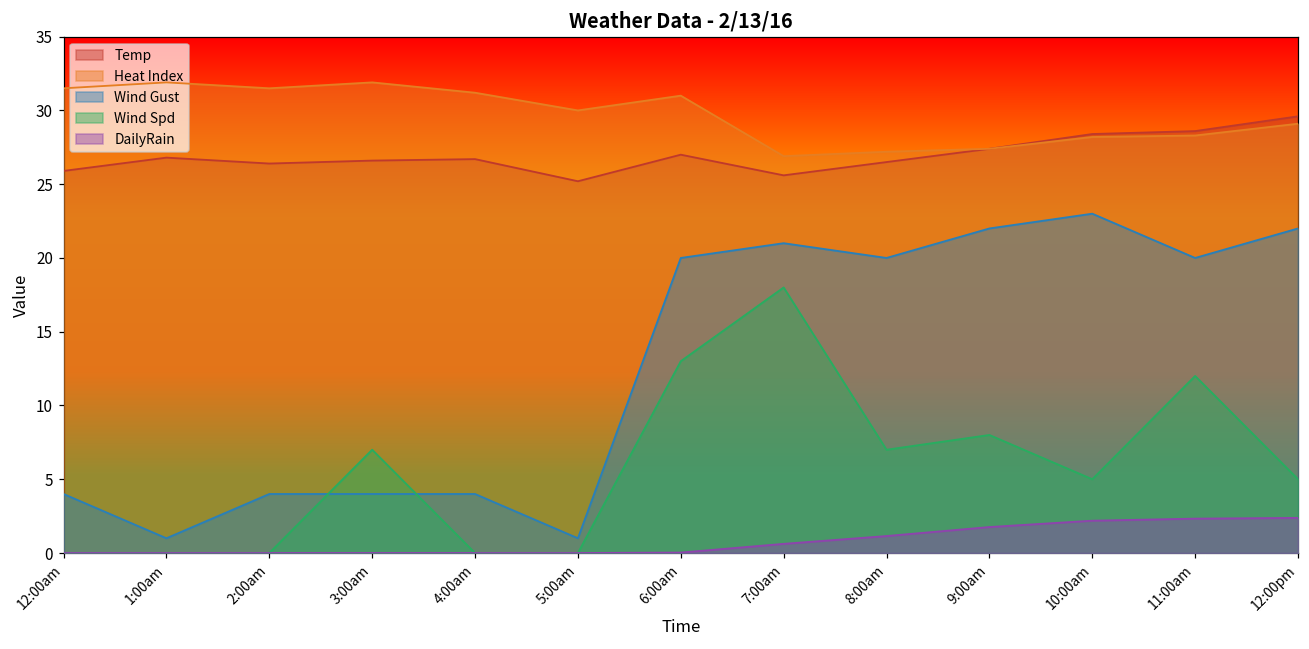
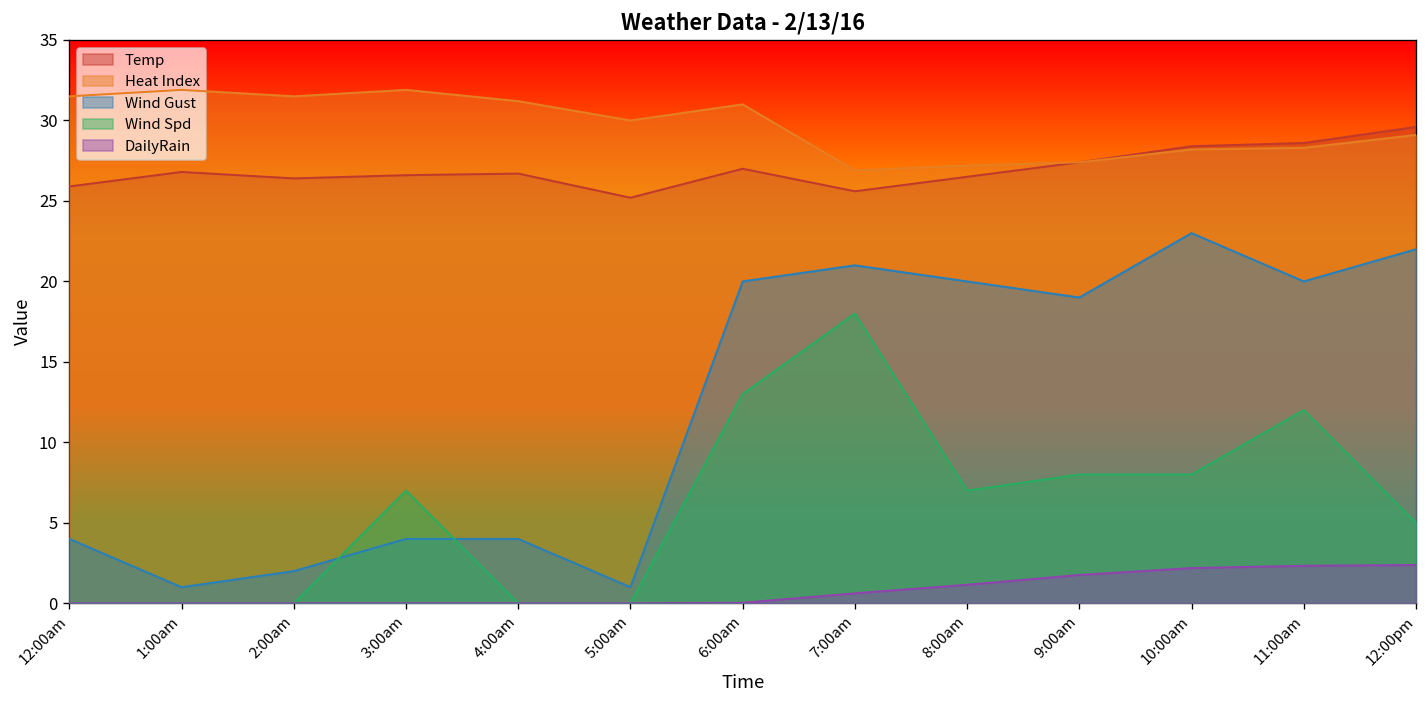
Wind Gust, 2:00am: 4 -> 2
Wind Gust, 9:00am: 22 -> 19
Wind Spd, 10:00am: 5 -> 8
